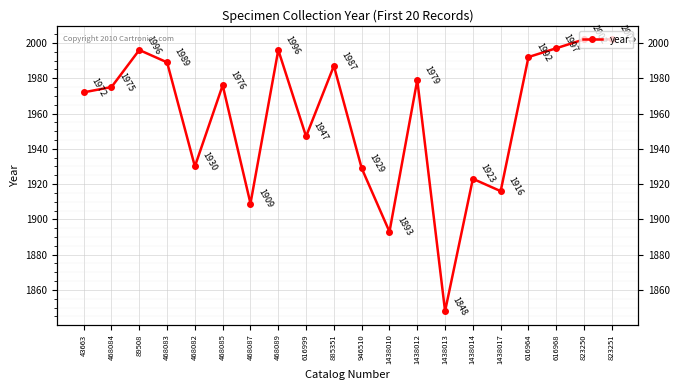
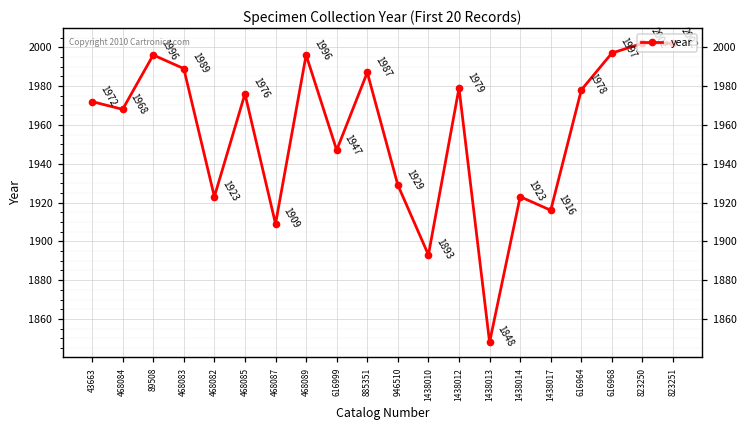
468084: 1975 -> 1968
468082: 1930 -> 1923
616964: 1992 -> 1978
